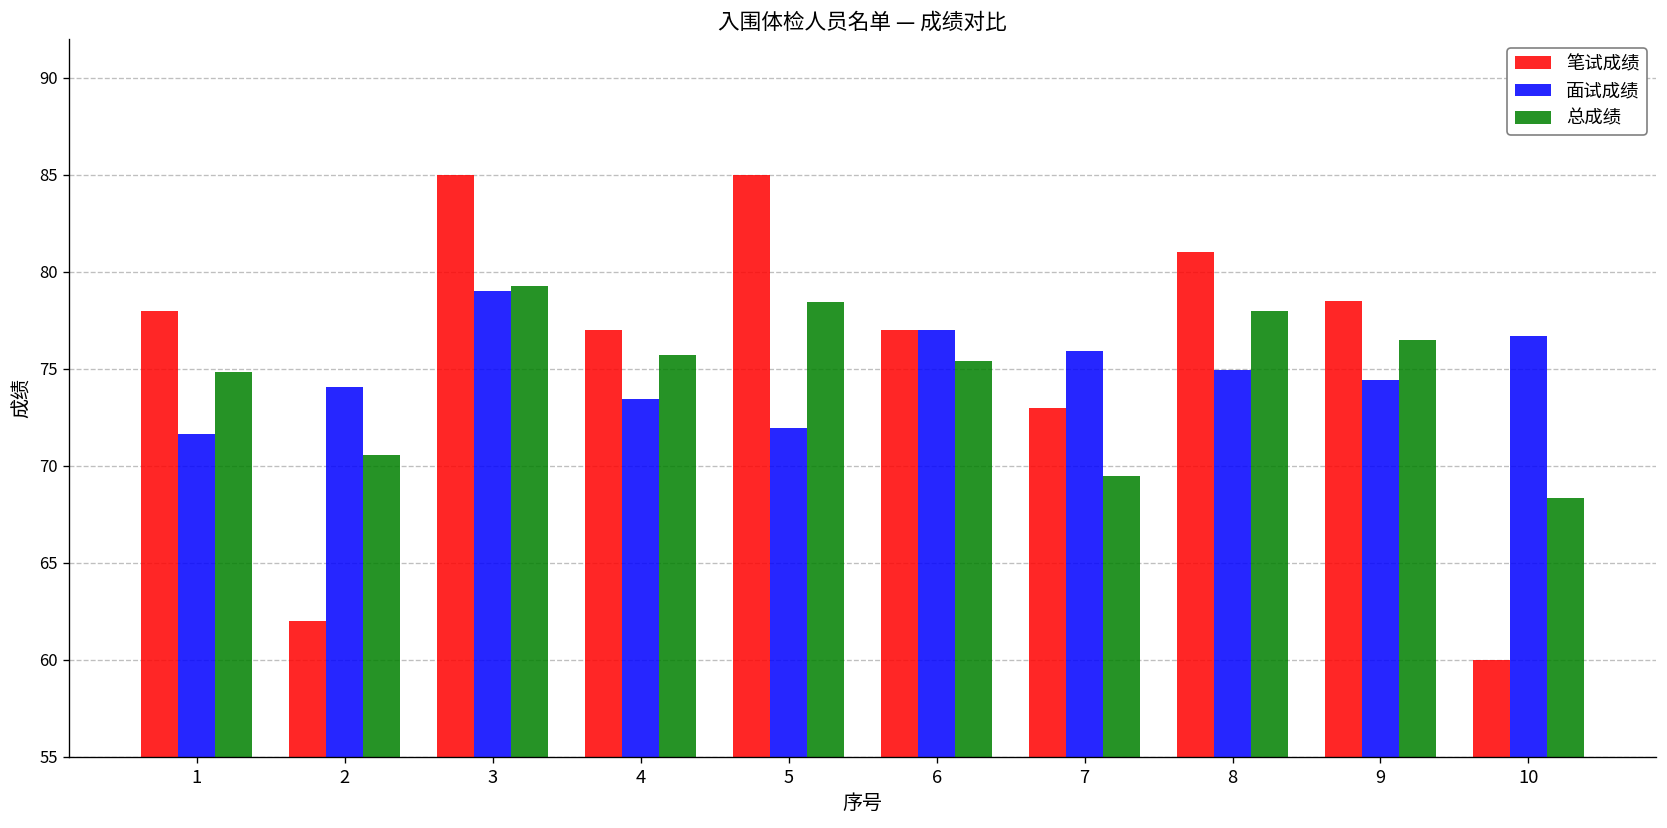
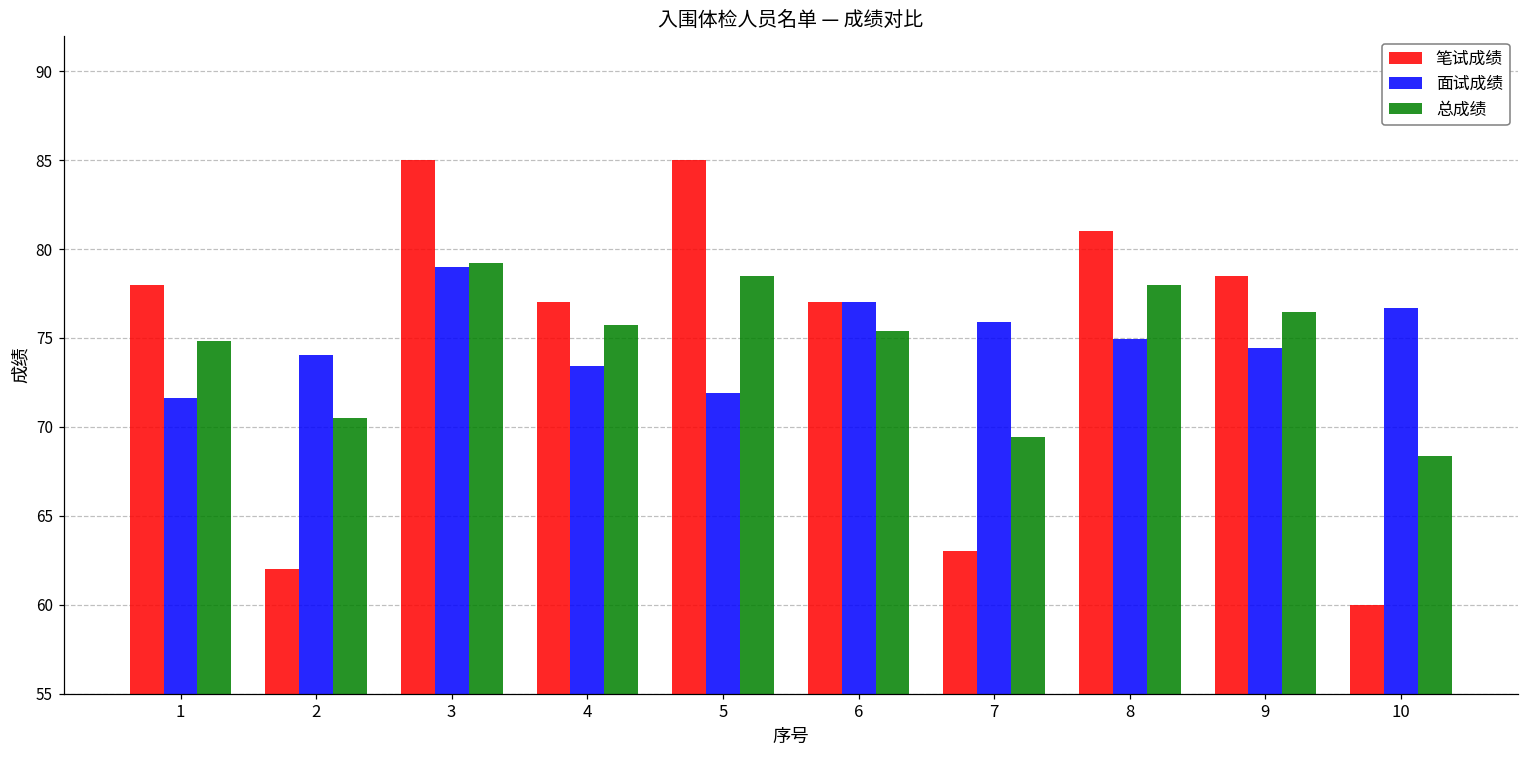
笔试成绩, 7: 73 -> 63
